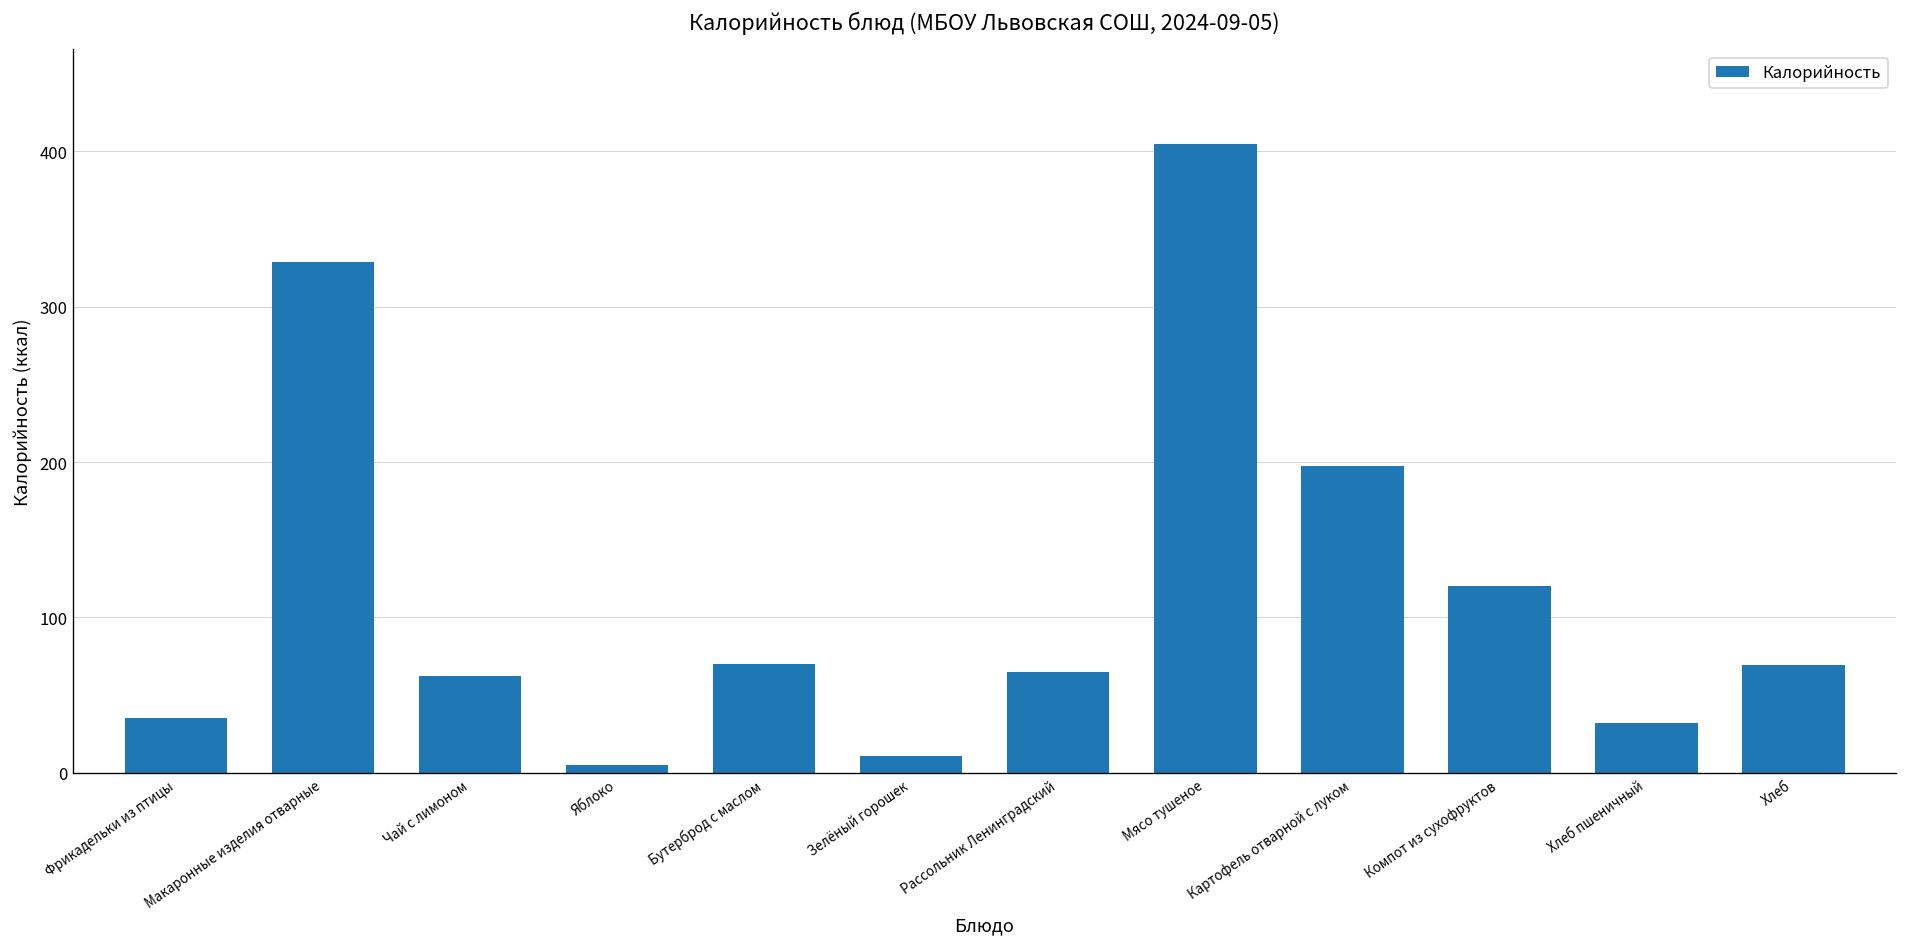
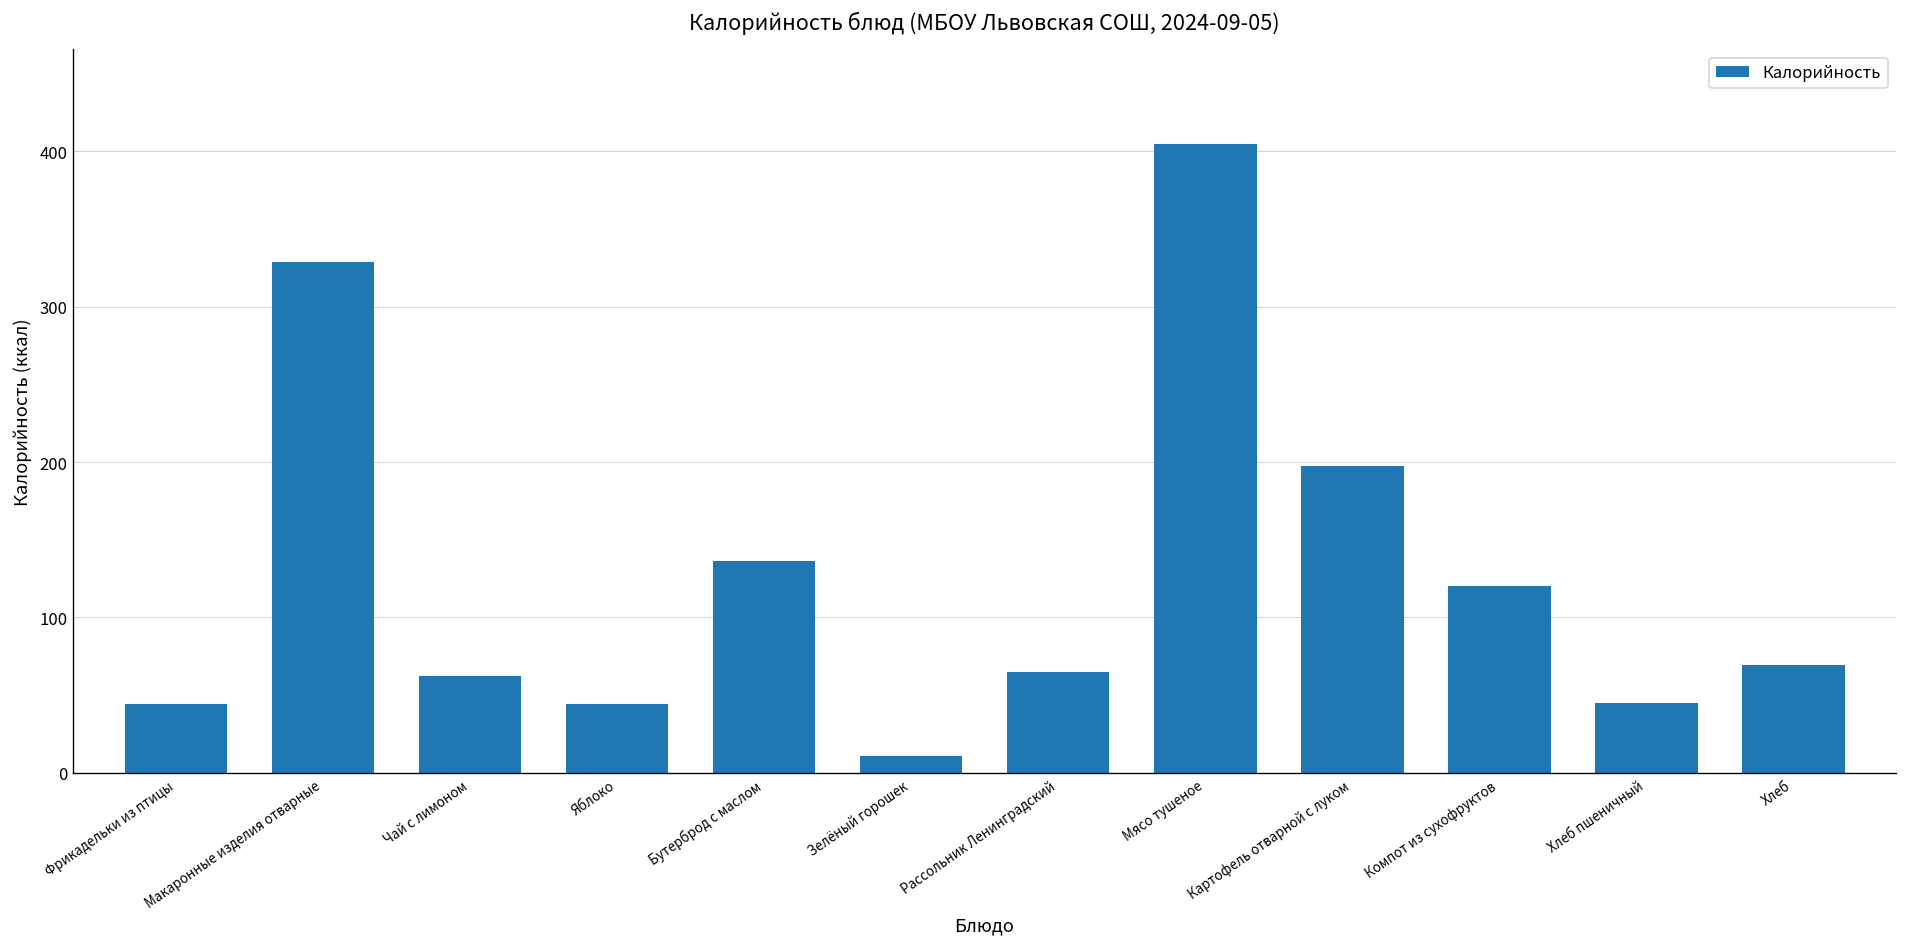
Фрикадельки из птицы: 35 -> 44
Яблоко: 5 -> 44
Бутерброд с маслом: 70 -> 136
Хлеб пшеничный: 32 -> 45
